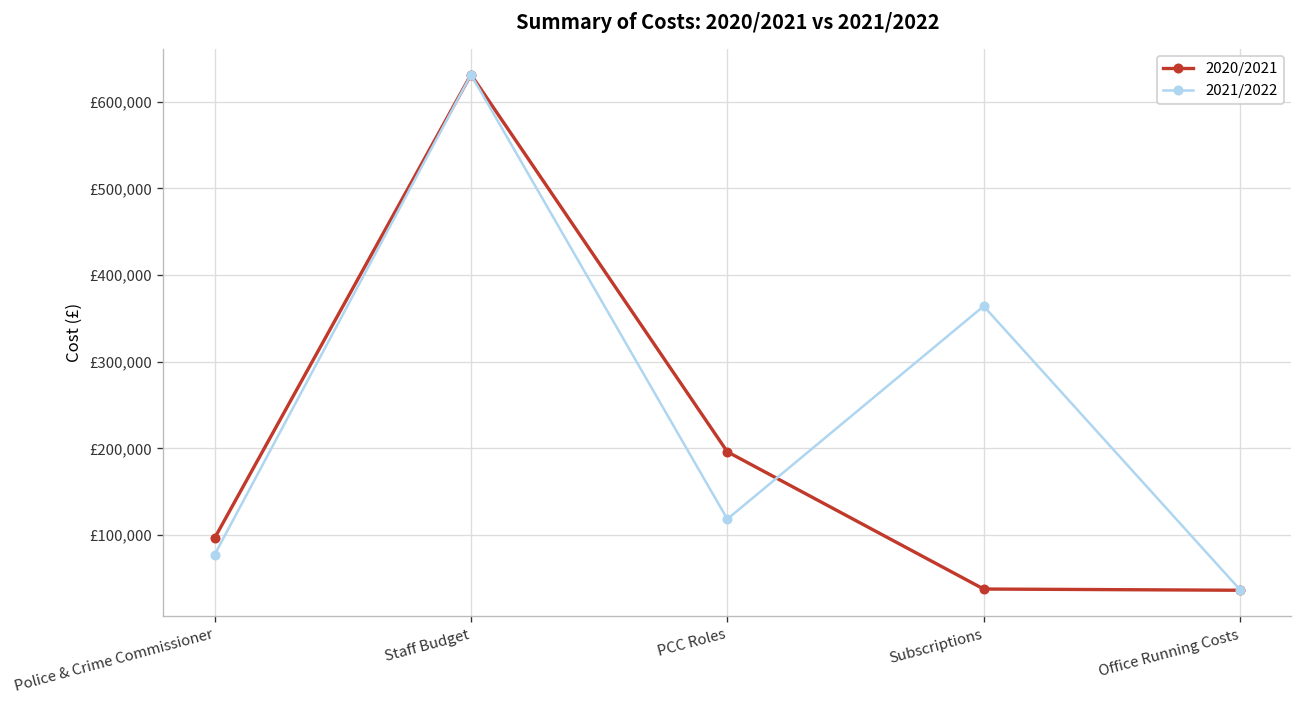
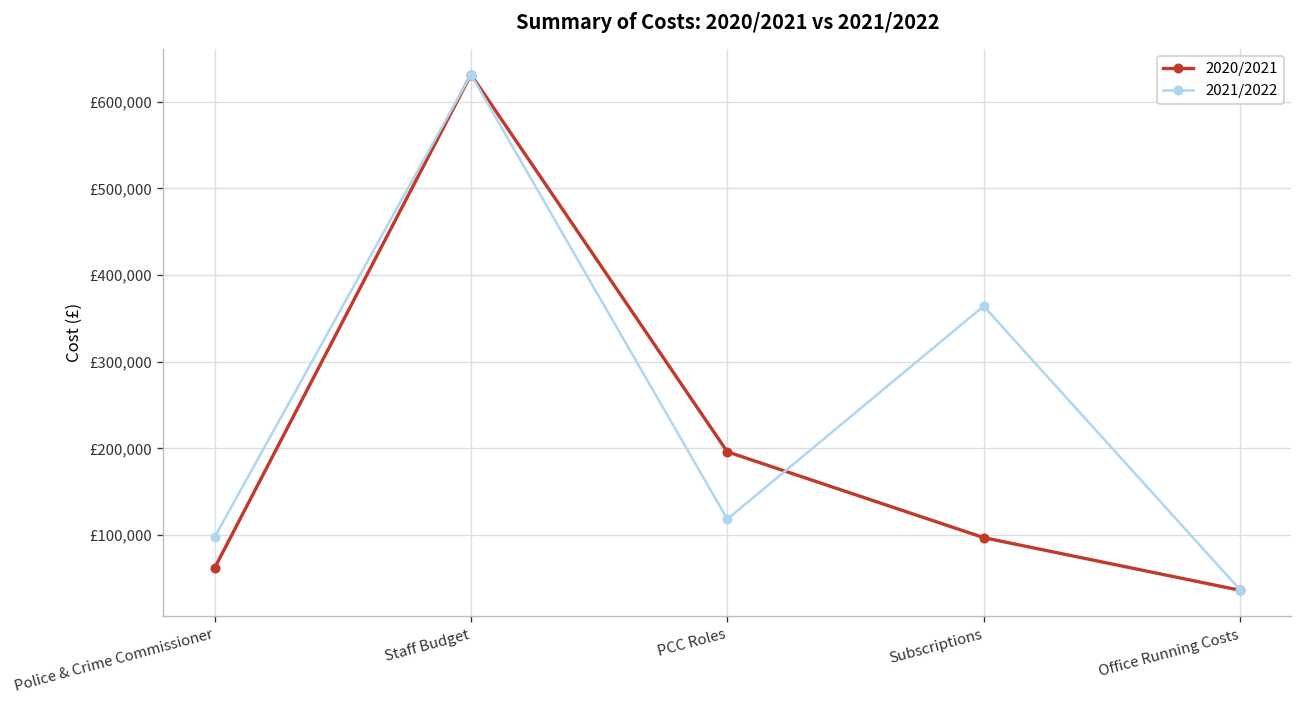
2020/2021, Police & Crime Commissioner: £100,000 -> £60,000
2021/2022, Police & Crime Commissioner: £80,000 -> £100,000
2020/2021, Subscriptions: £40,000 -> £100,000
